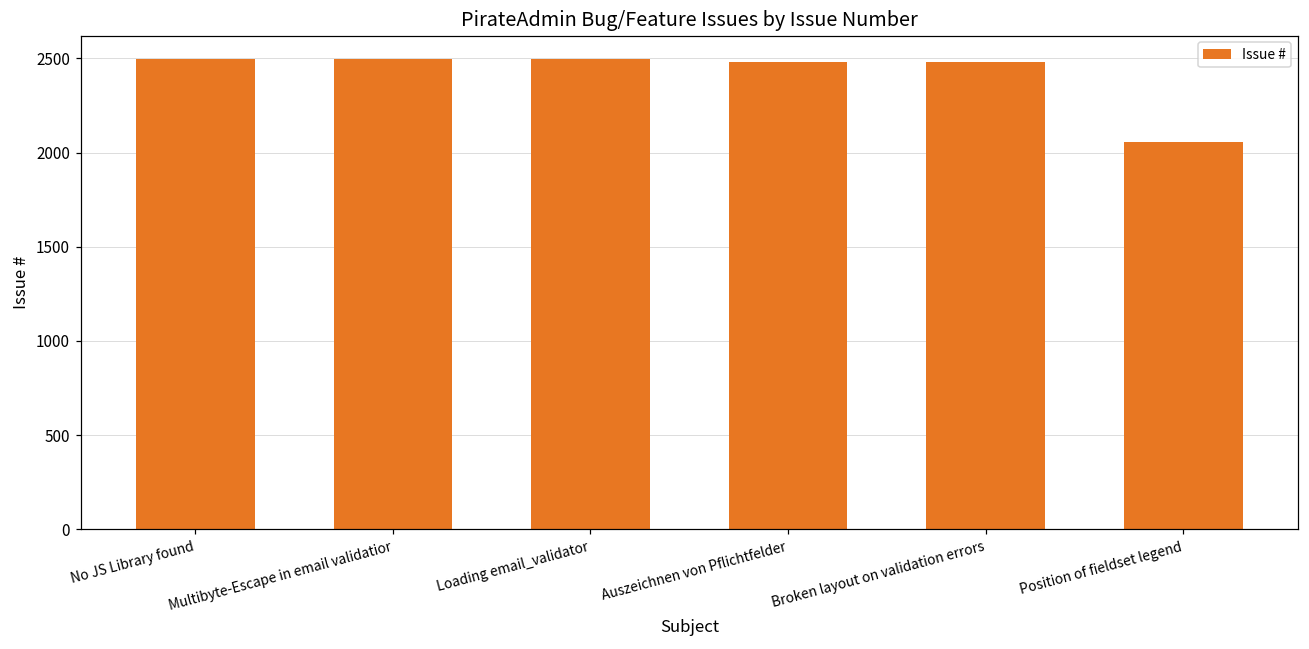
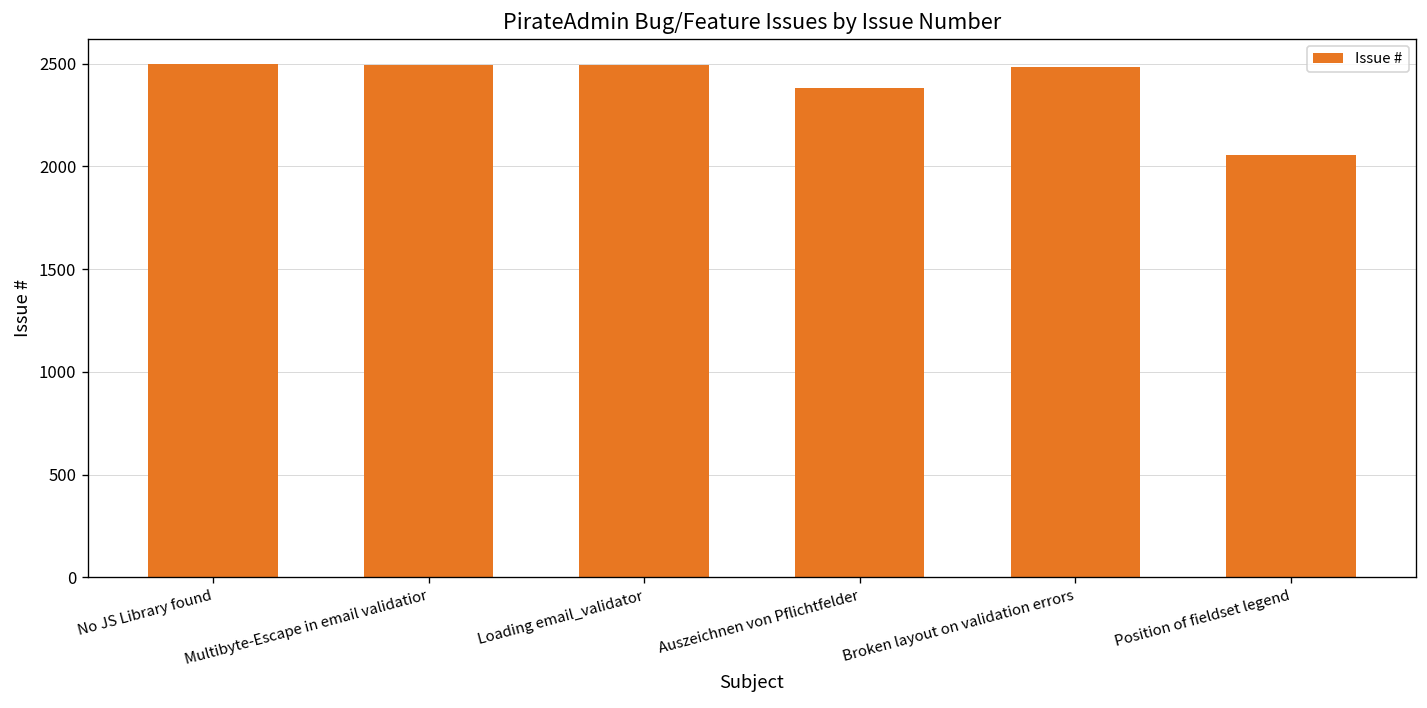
Auszeichnen von Pflichtfelder: 2480 -> 2380
